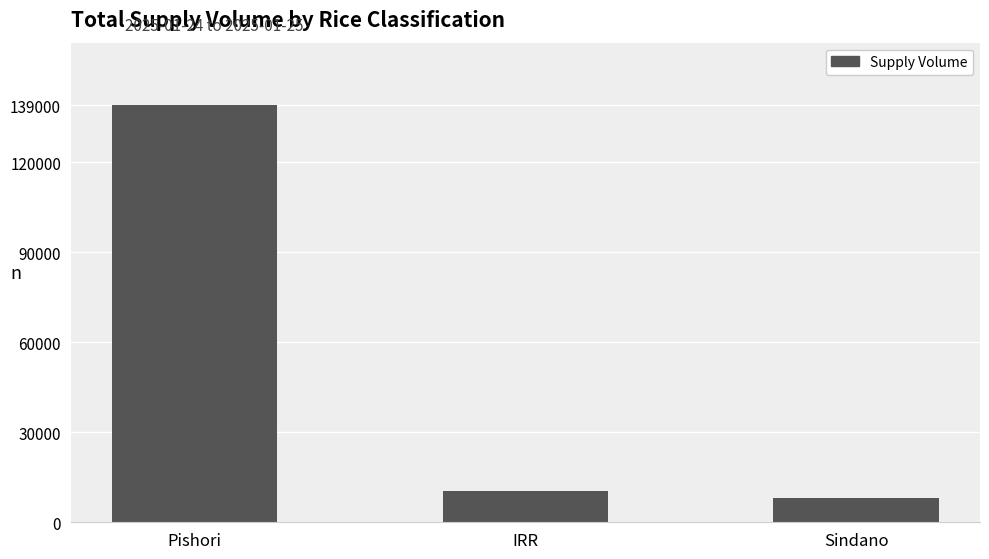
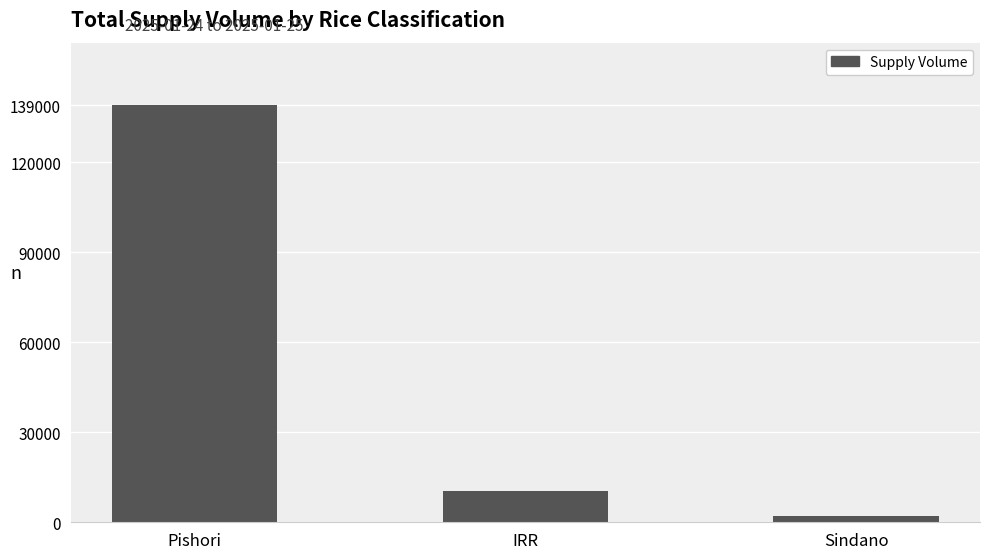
Sindano: 8000 -> 2000
